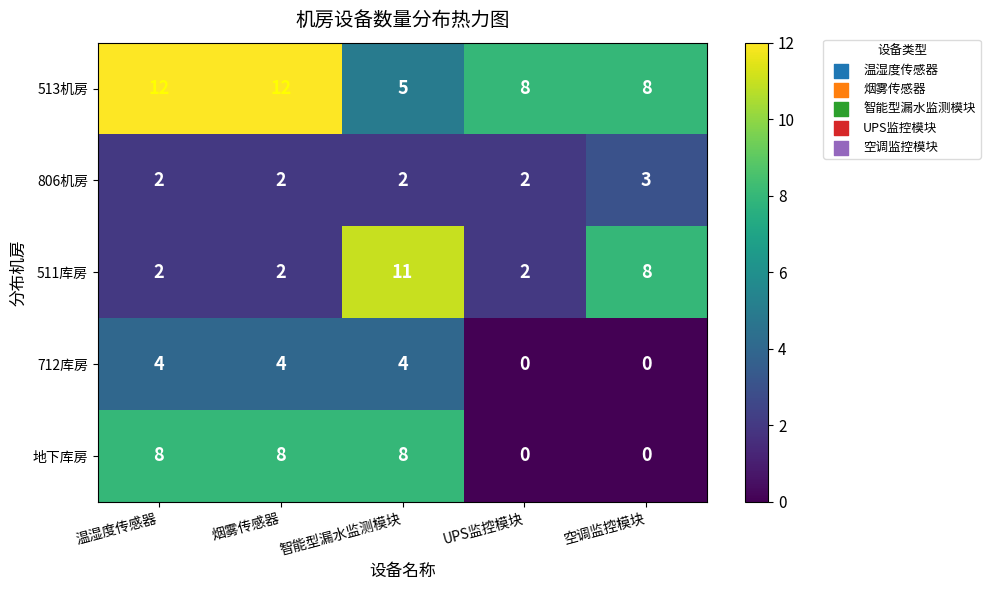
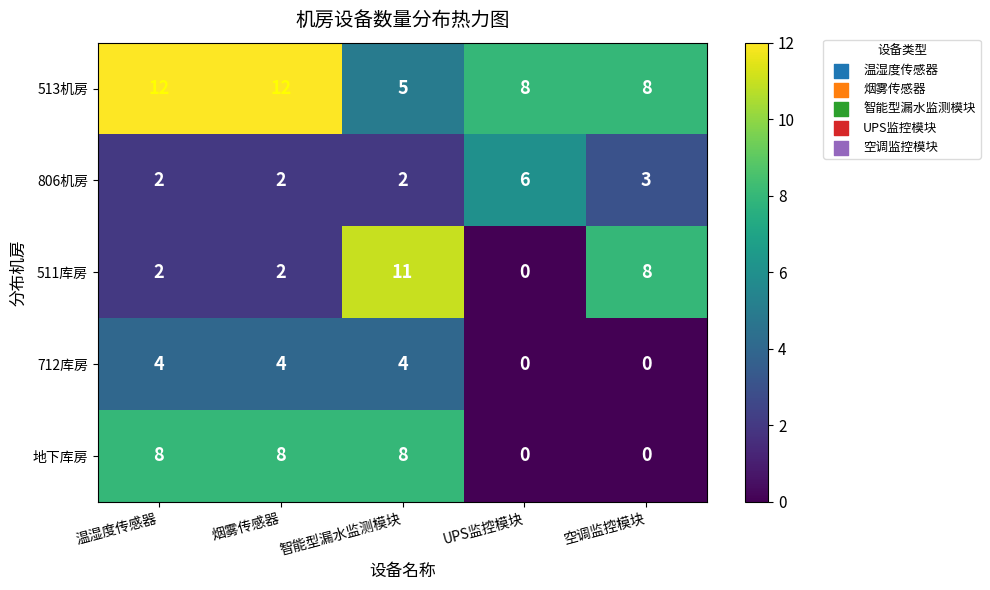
806机房, UPS监控模块: 2 -> 6
511库房, UPS监控模块: 2 -> 0
